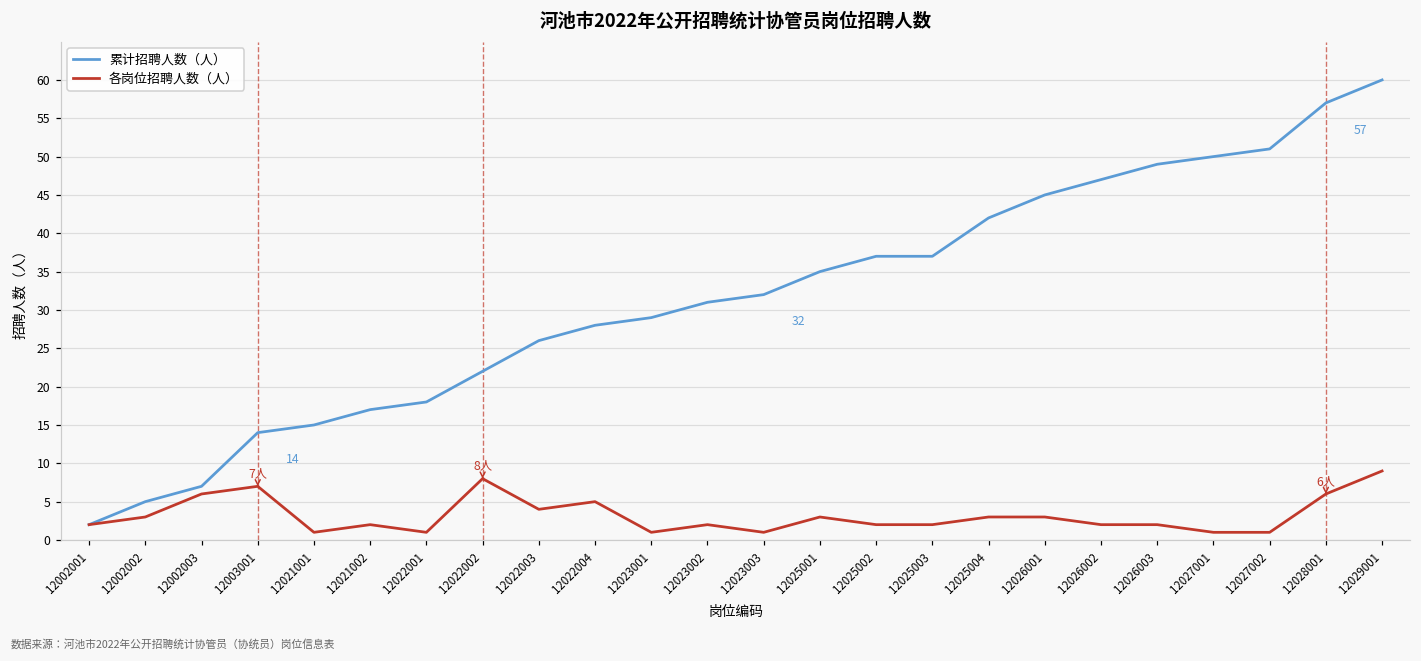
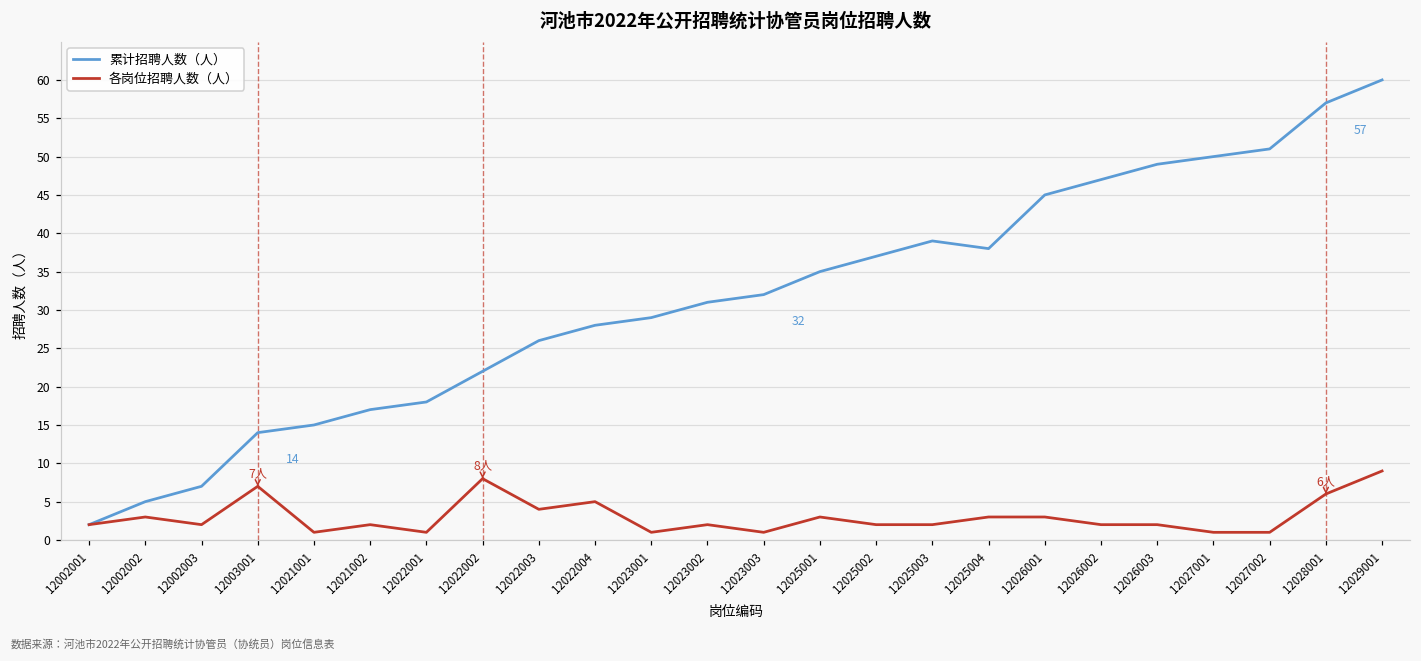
各岗位招聘人数（人）, 12002003: 6 -> 2
累计招聘人数（人）, 12025003: 37 -> 39
累计招聘人数（人）, 12025004: 42 -> 38
